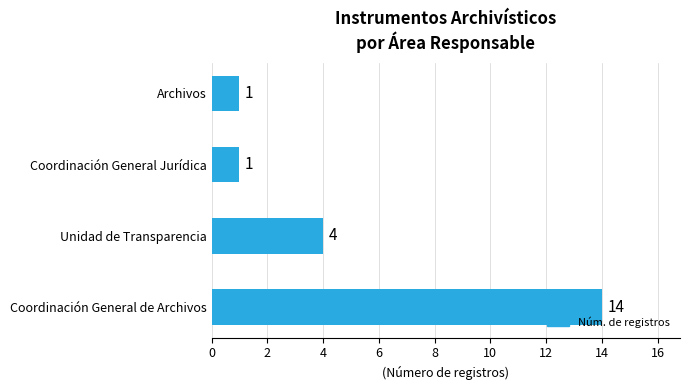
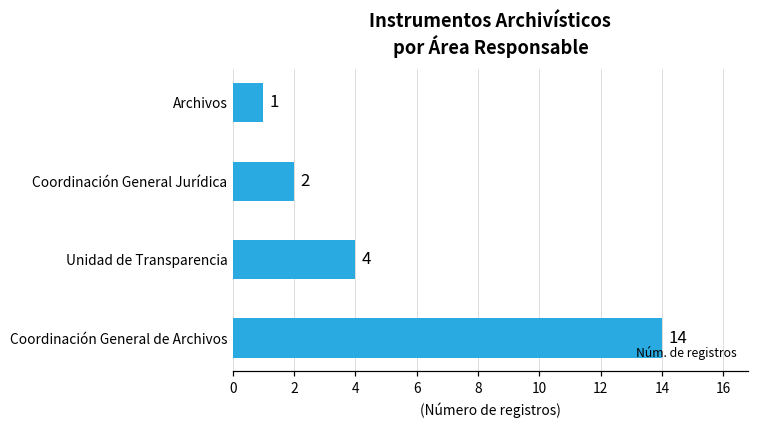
Coordinación General Jurídica: 1 -> 2
